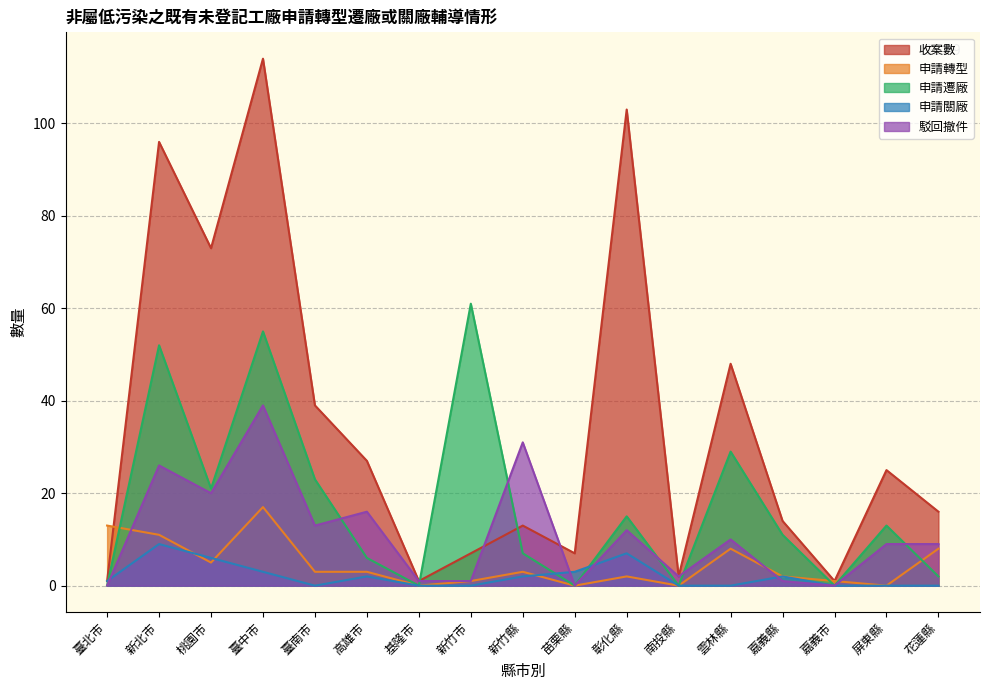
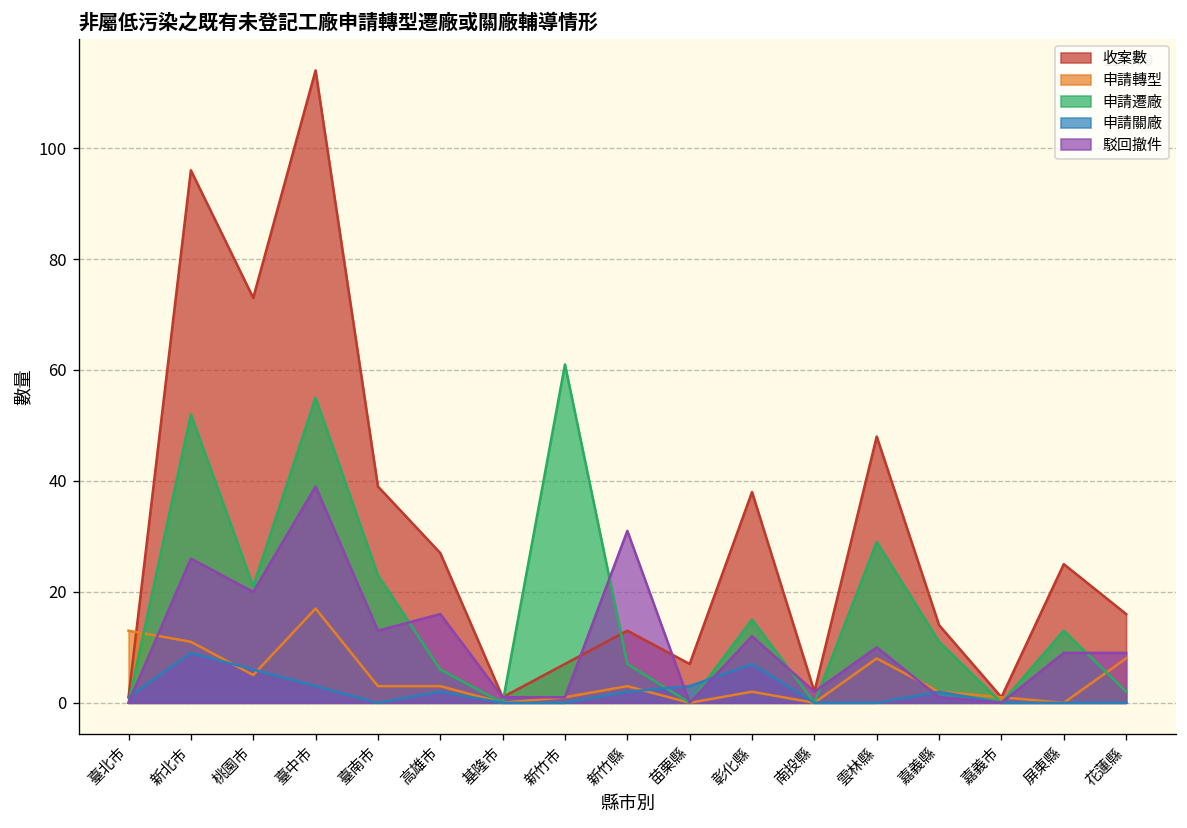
收案數, 彰化縣: 103 -> 38
